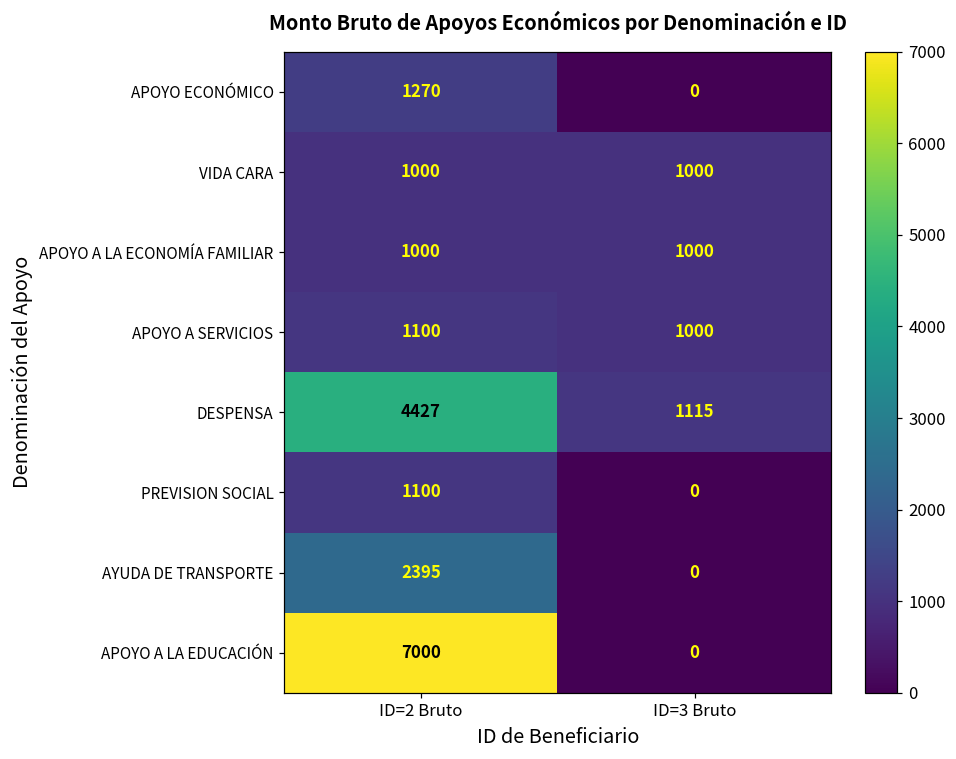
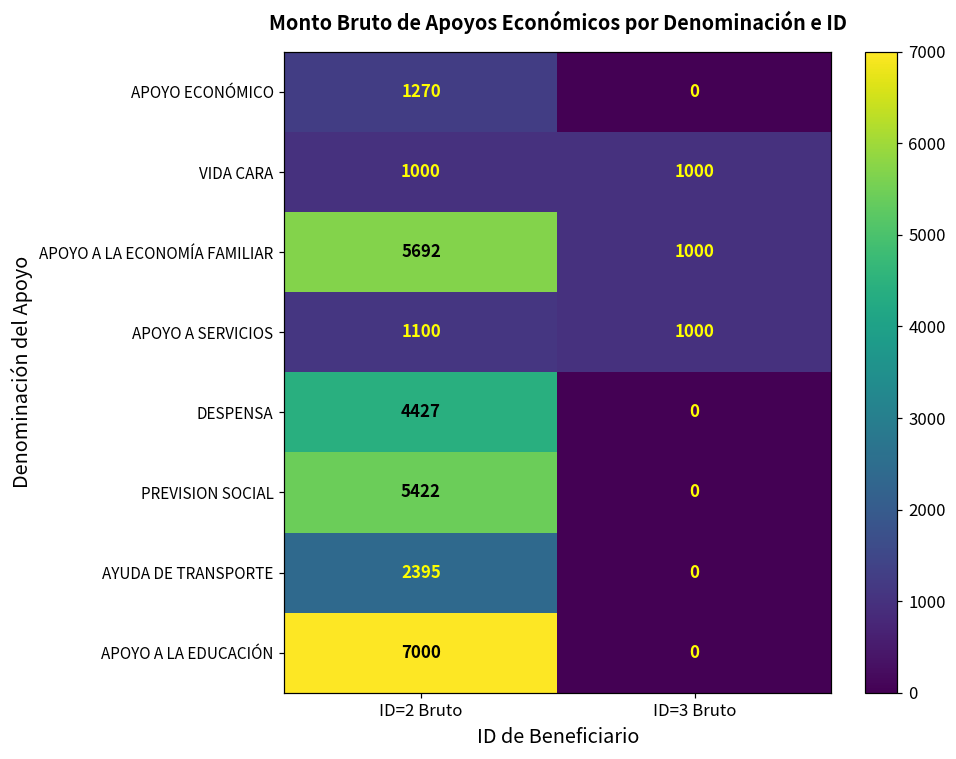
APOYO A LA ECONOMÍA FAMILIAR, ID=2 Bruto: 1000 -> 5692
DESPENSA, ID=3 Bruto: 1115 -> 0
PREVISION SOCIAL, ID=2 Bruto: 1100 -> 5422
